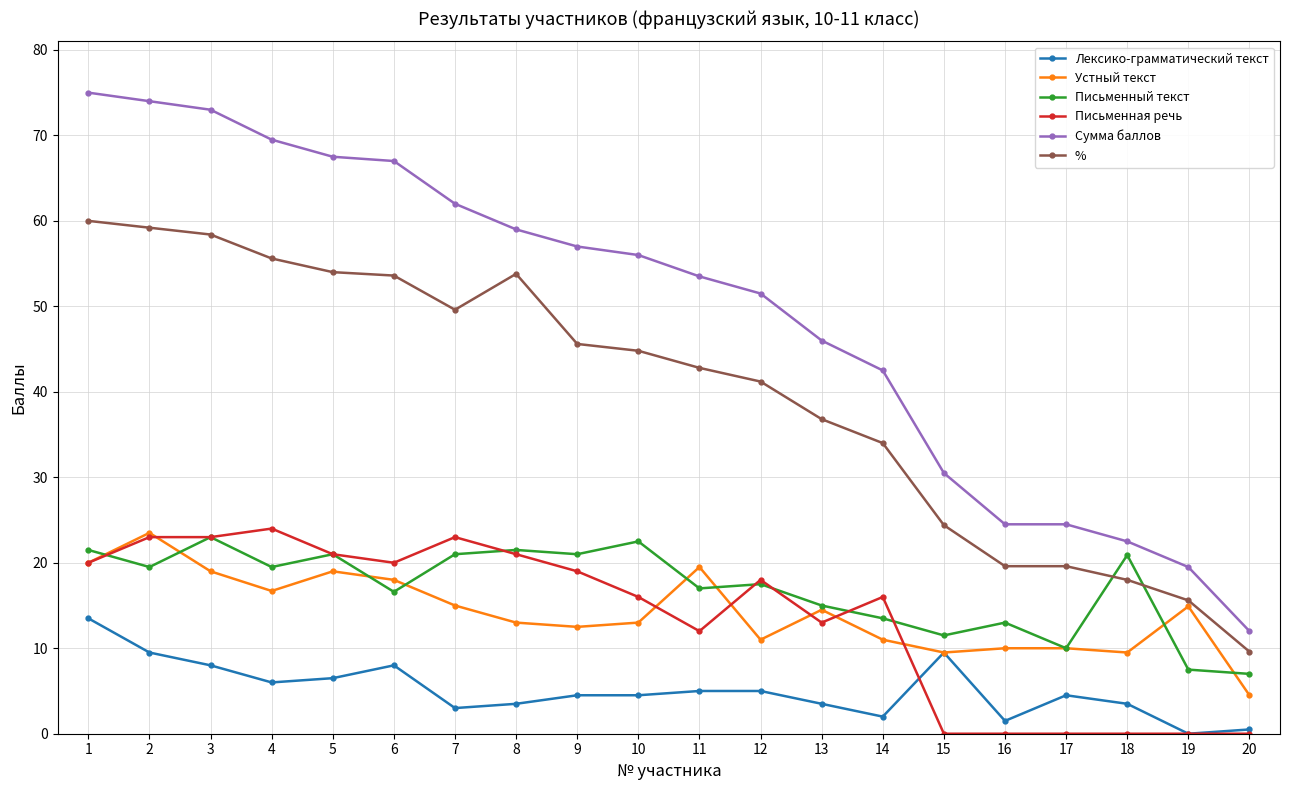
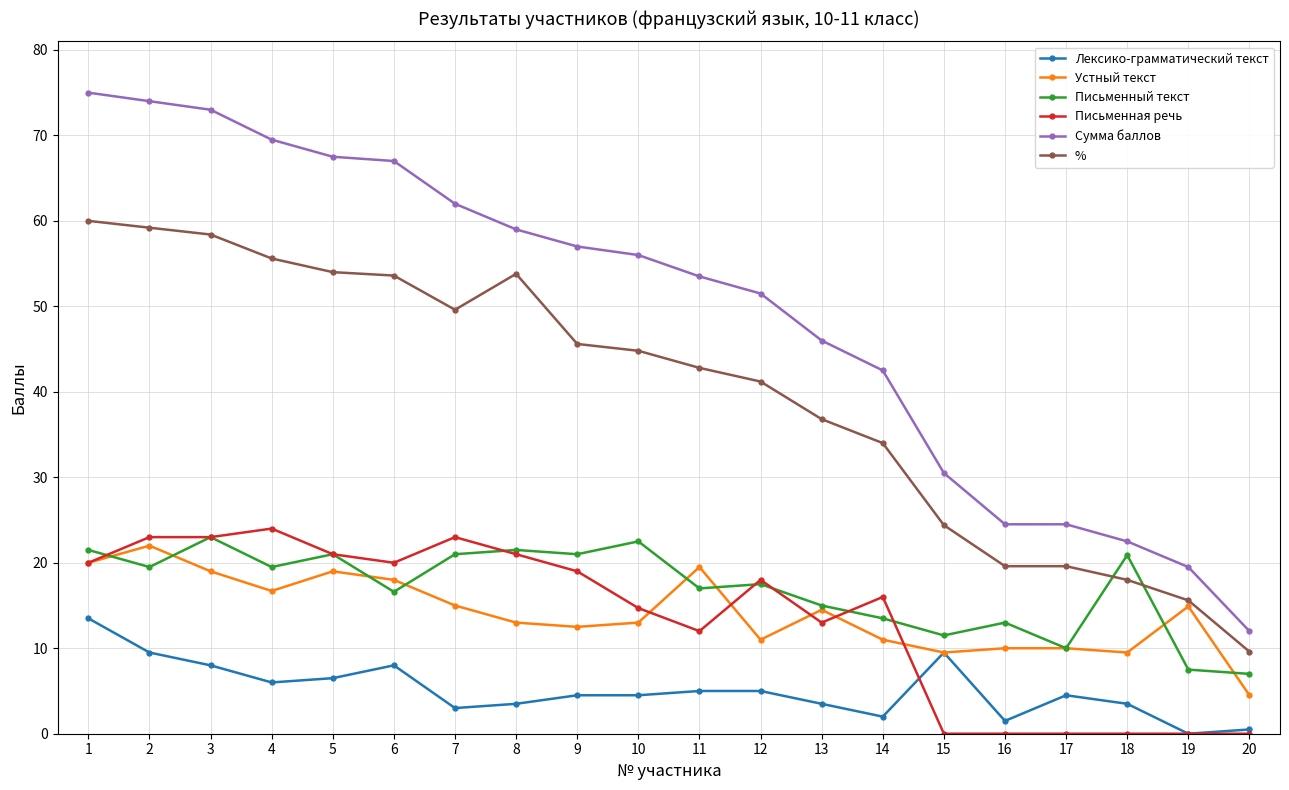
Устный текст, 2: 24 -> 22
Письменная речь, 10: 16 -> 15
